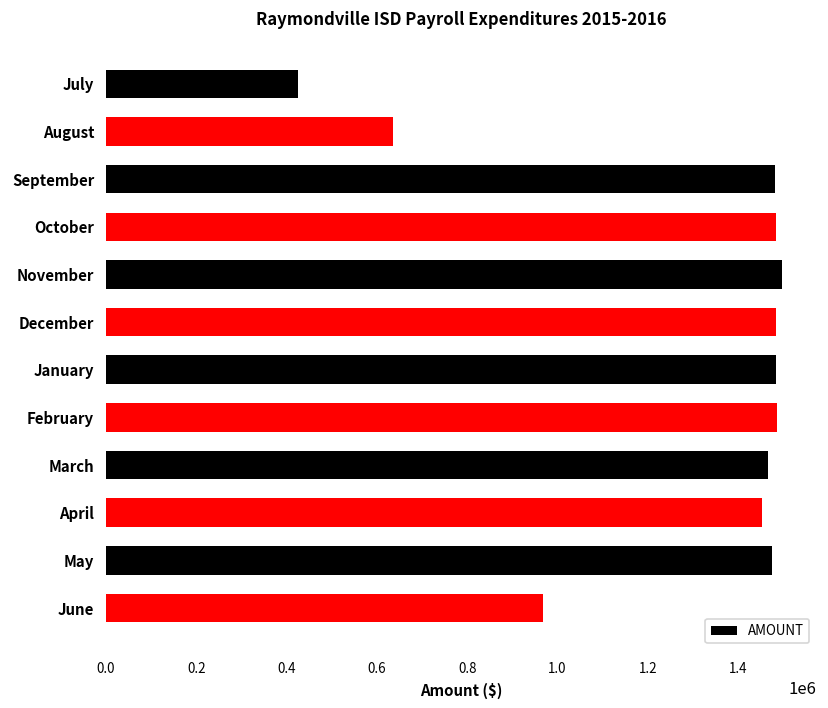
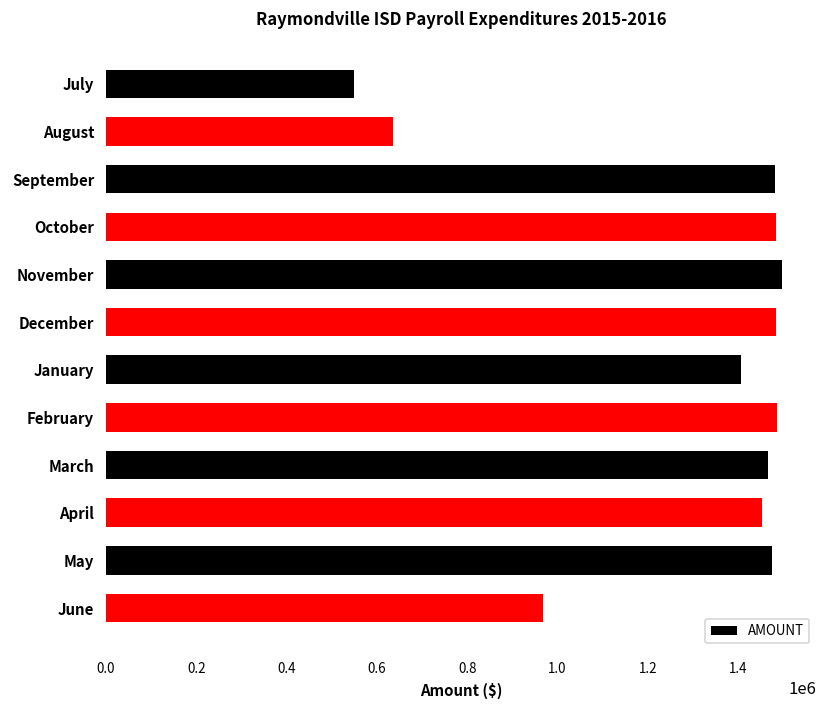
July: 430000 -> 550000
January: 1480000 -> 1410000
